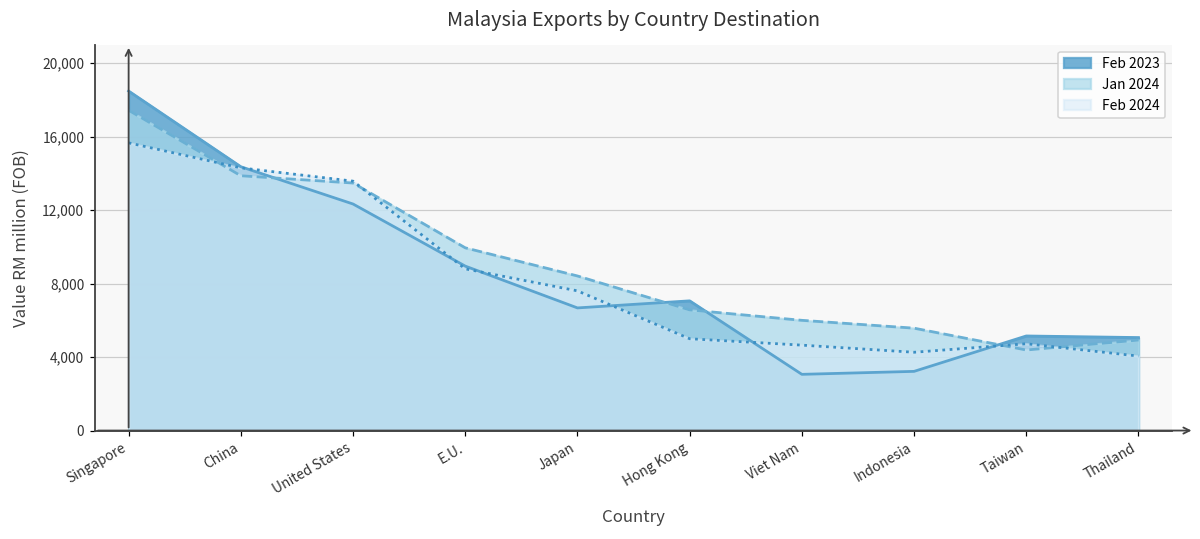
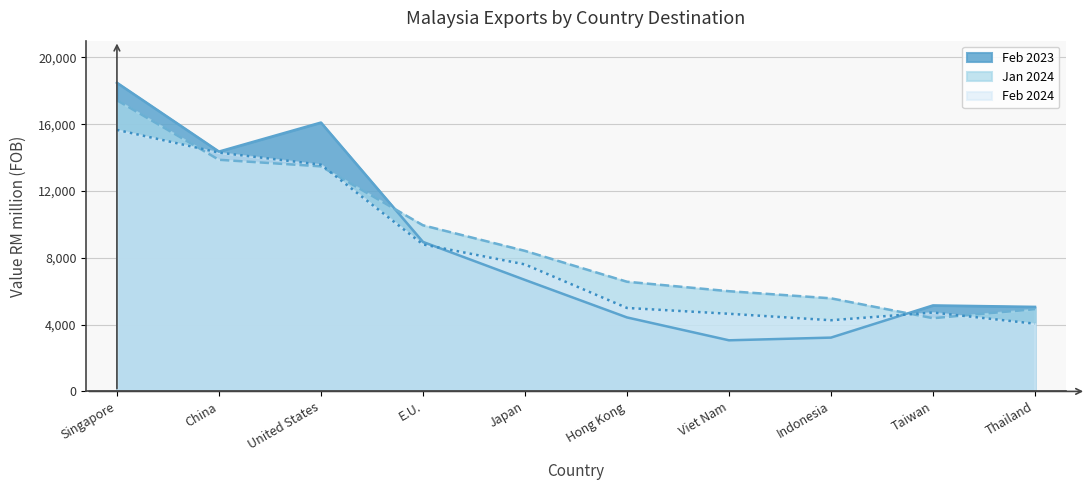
Feb 2023, United States: 12,300 -> 16,100
Feb 2023, Hong Kong: 7,100 -> 4,400
